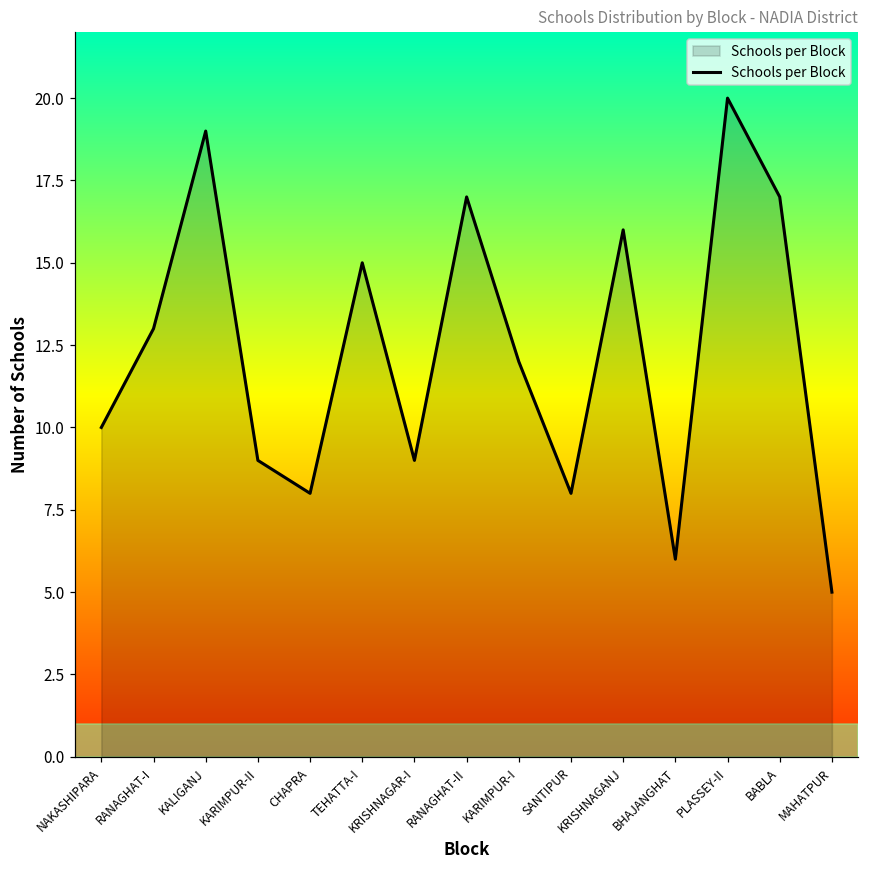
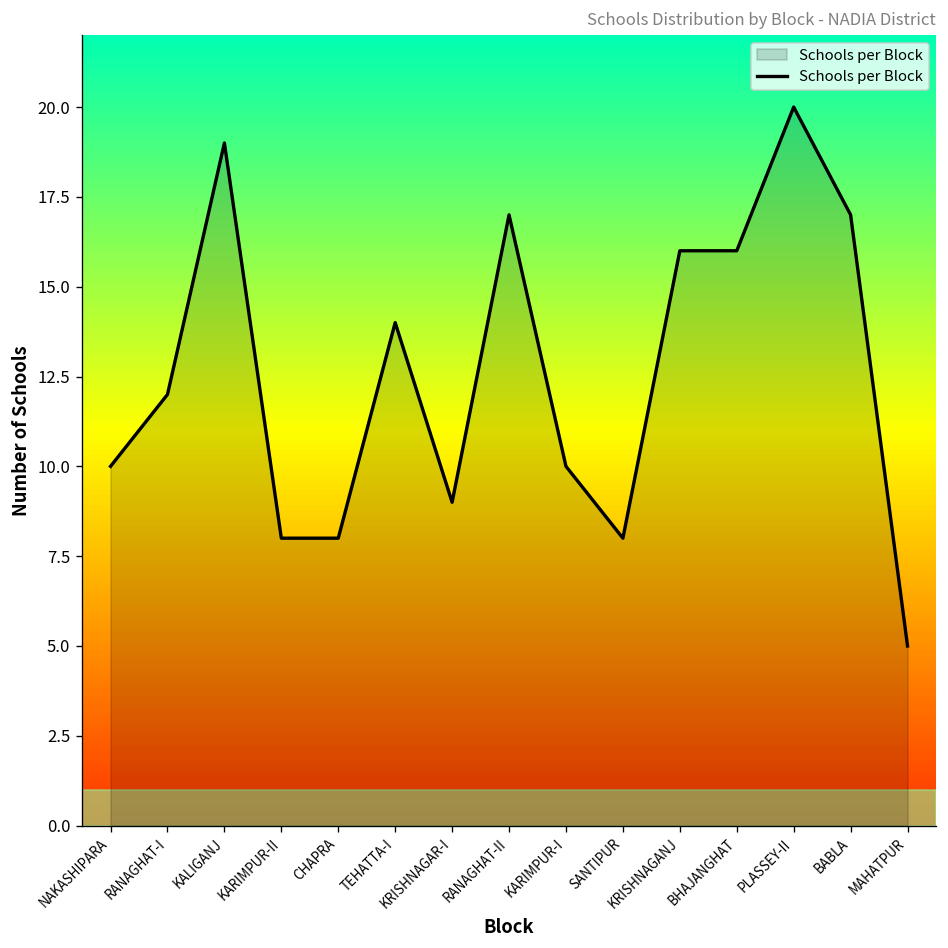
RANAGHAT-I: 13 -> 12
KARIMPUR-II: 9 -> 8
TEHATTA-I: 15 -> 14
KARIMPUR-I: 12 -> 10
BHAJANGHAT: 6 -> 16
